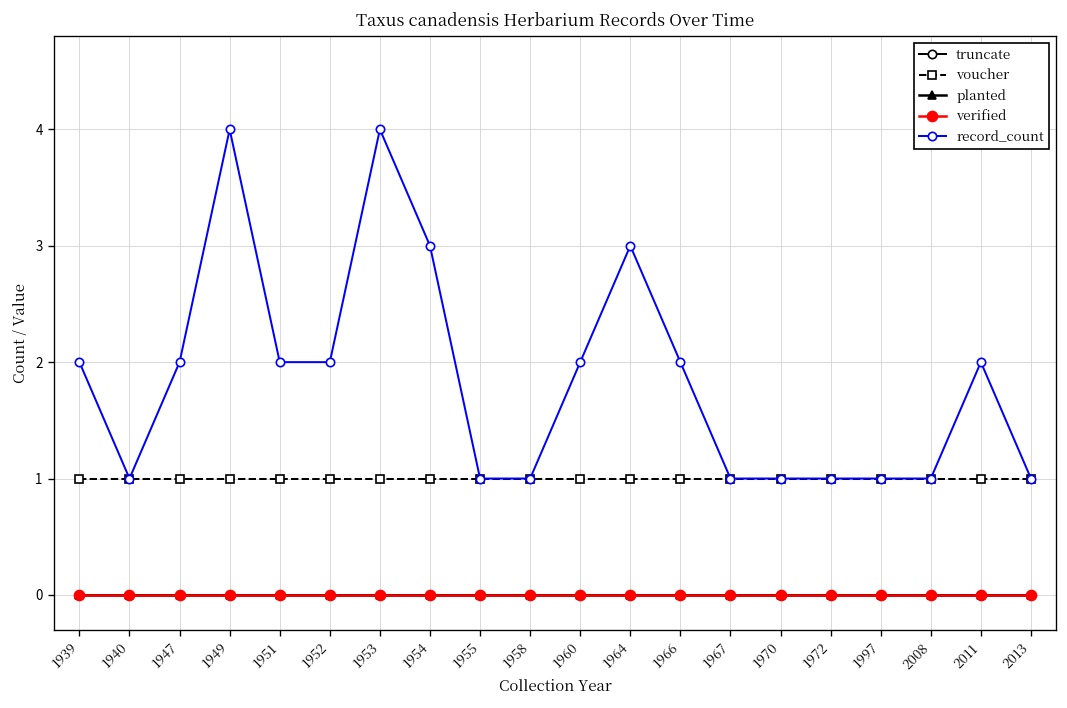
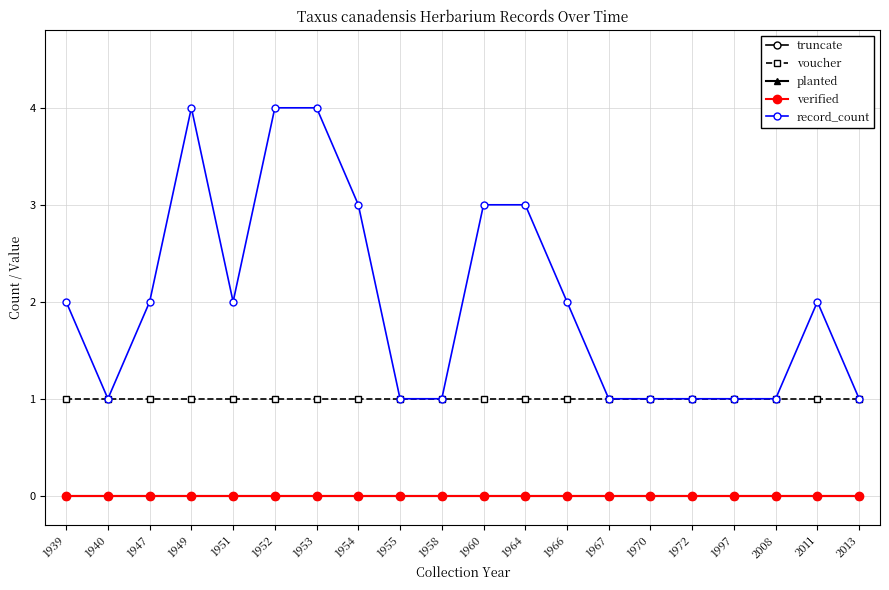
record_count, 1952: 2 -> 4
record_count, 1960: 2 -> 3
